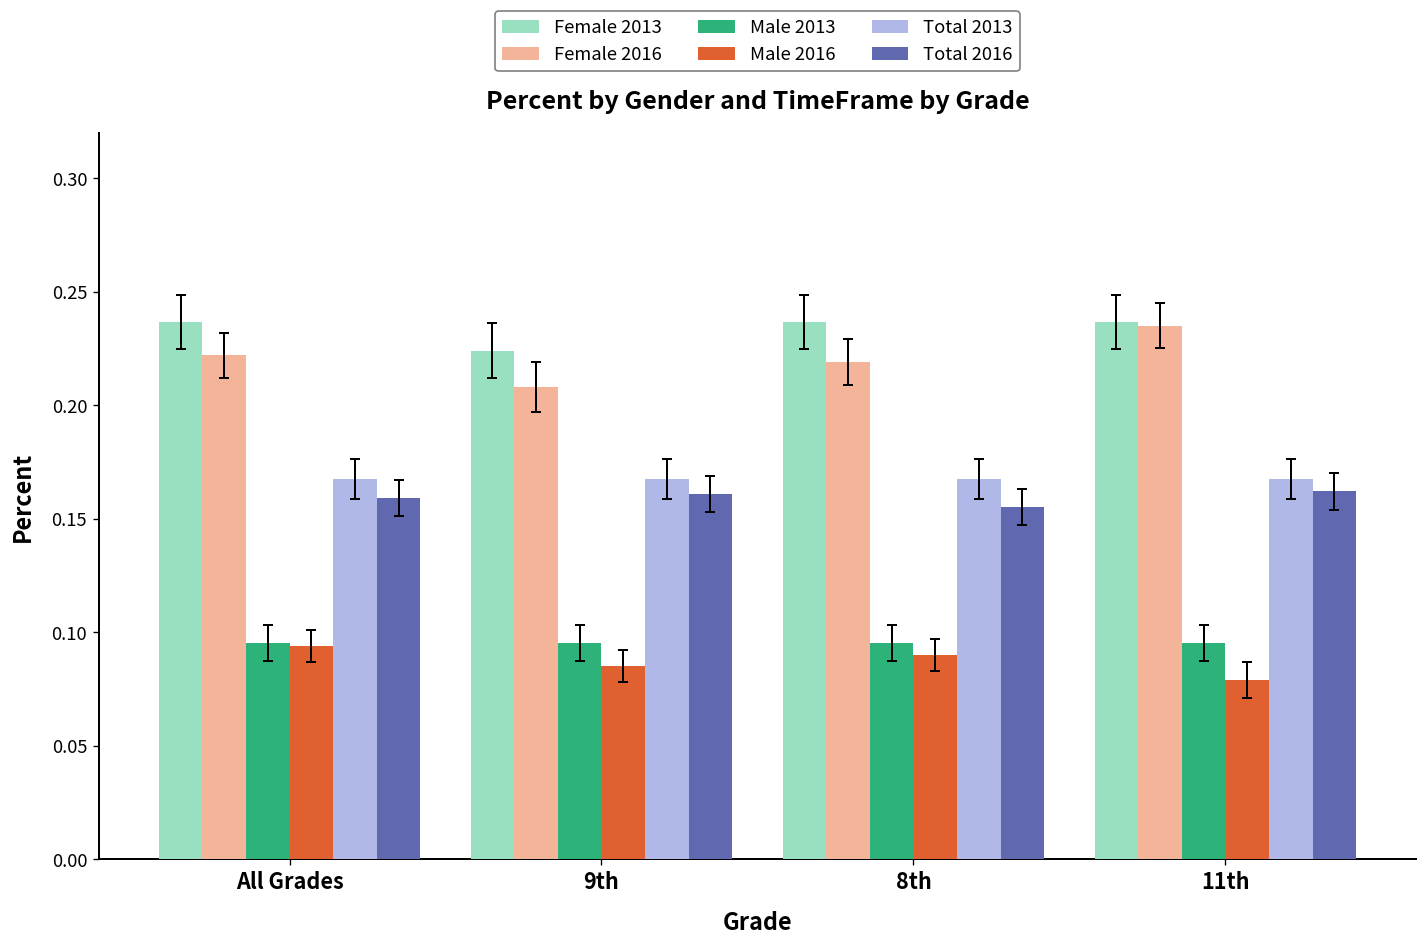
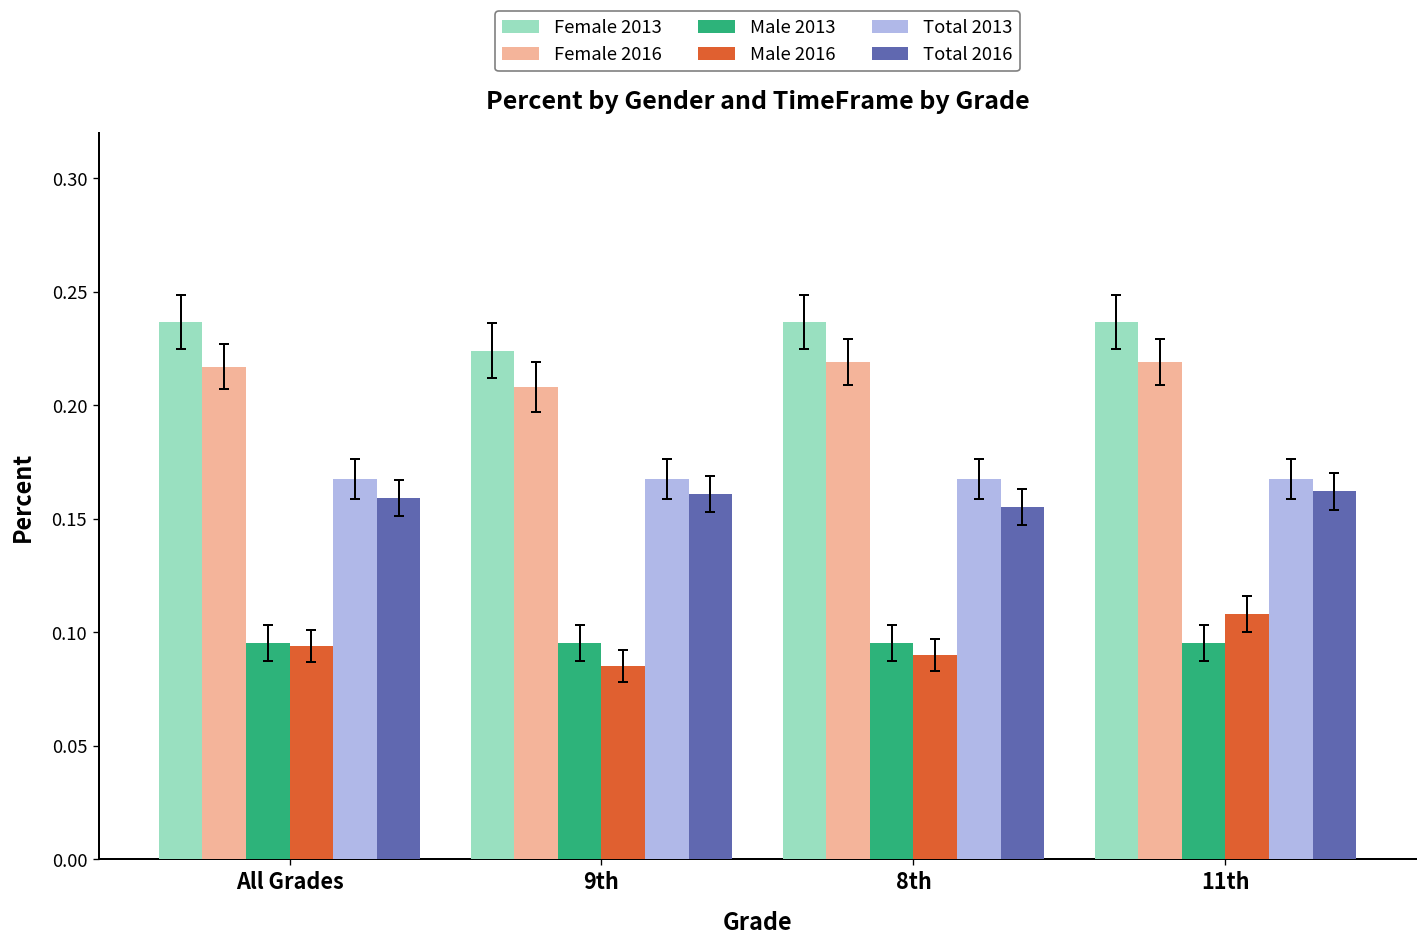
Female 2016, All Grades: 0.222 -> 0.217
Female 2016, 11th: 0.235 -> 0.219
Male 2016, 11th: 0.079 -> 0.108
